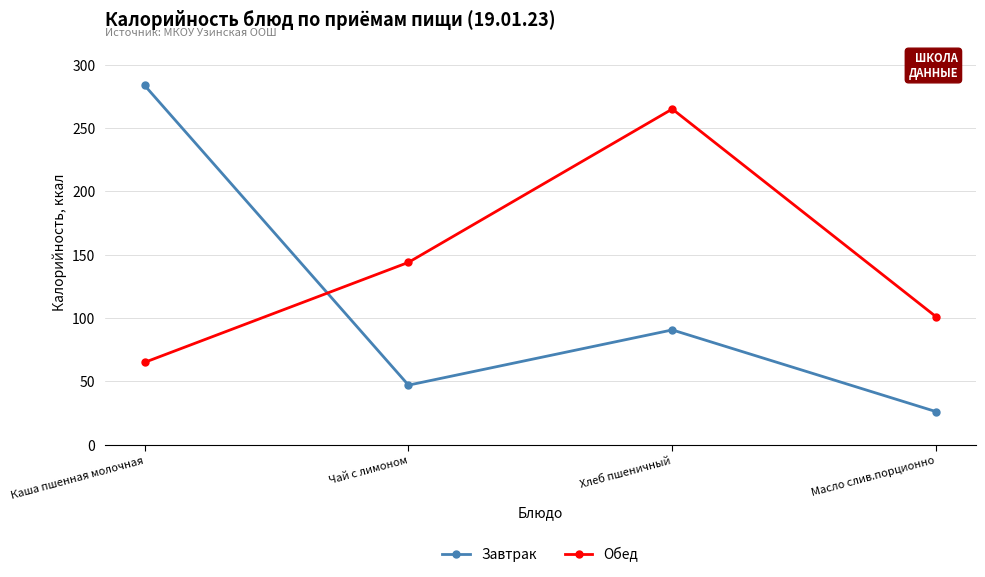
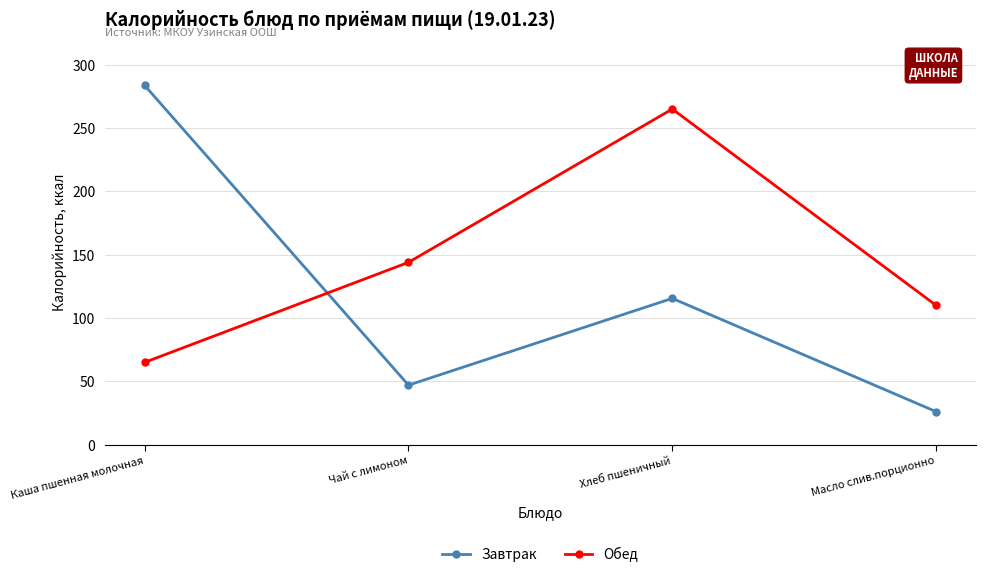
Завтрак, Хлеб пшеничный: 91 -> 116
Обед, Масло слив.порционно: 101 -> 110
